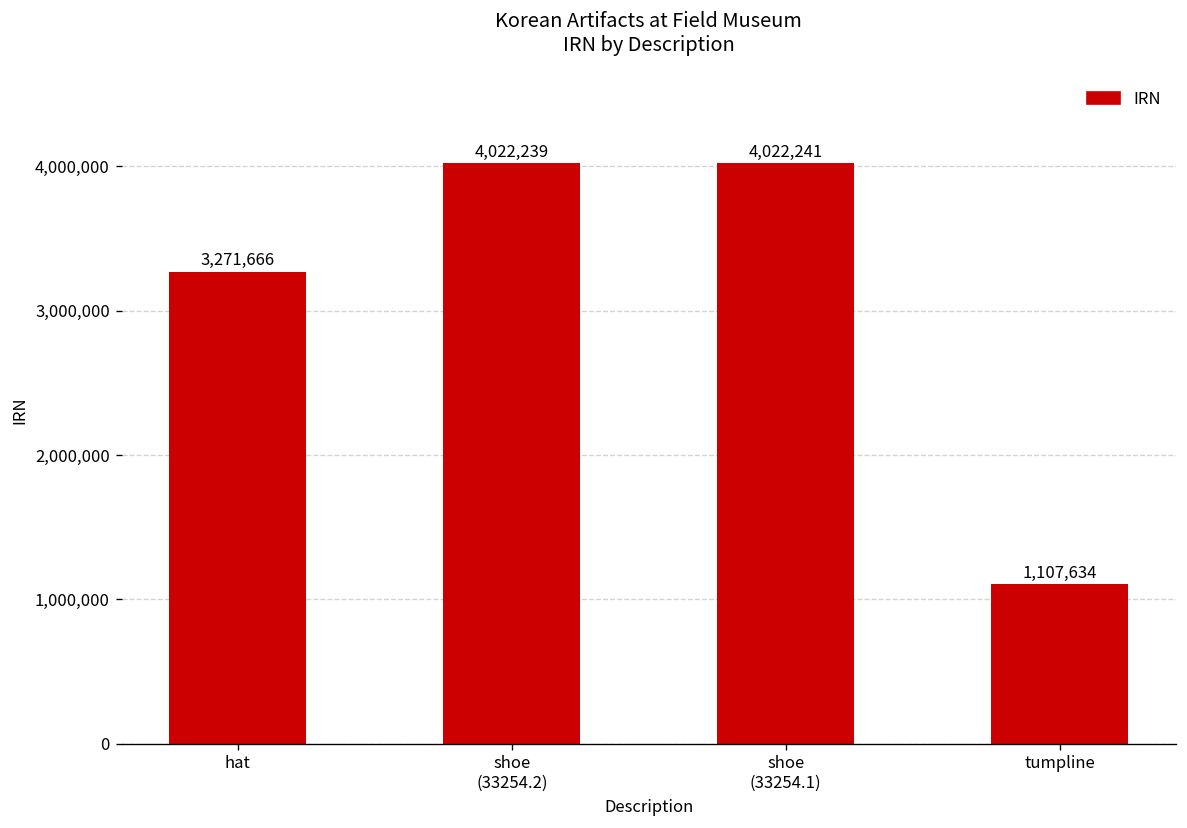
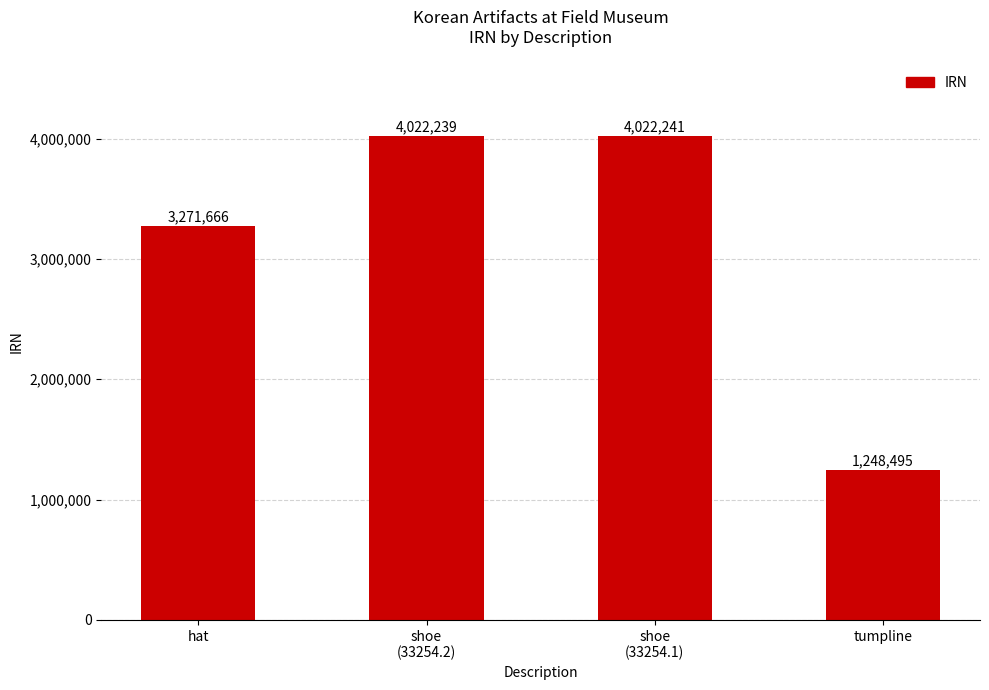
tumpline: 1,107,634 -> 1,248,495
